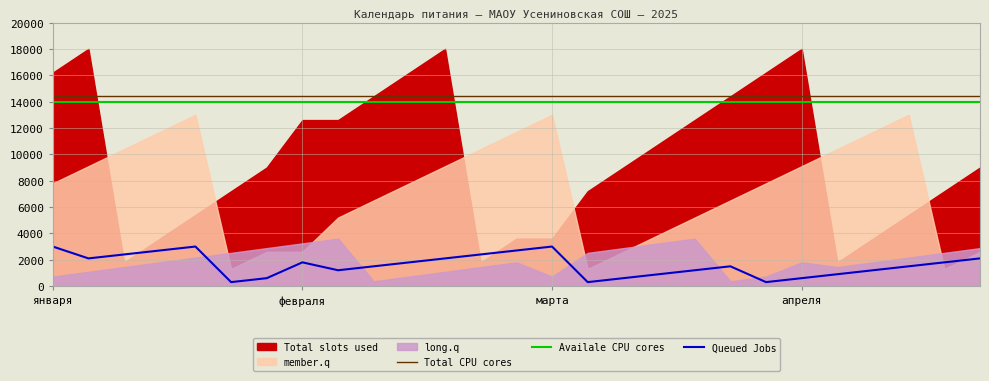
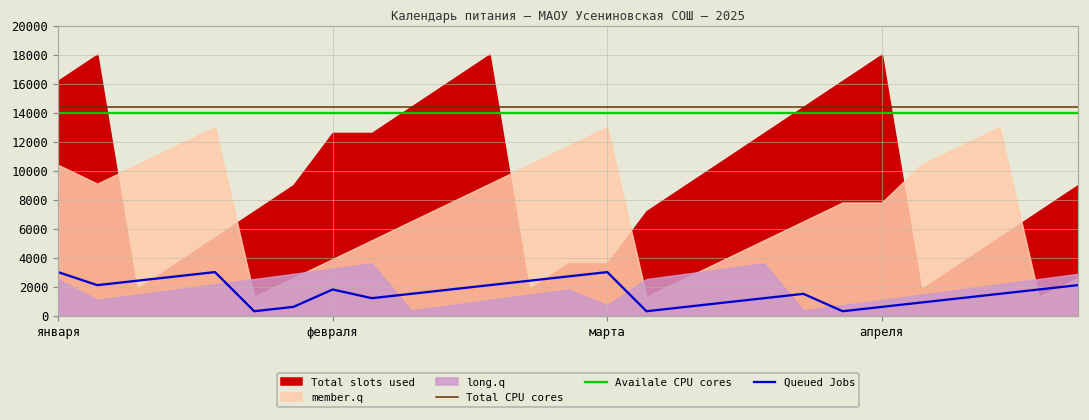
member.q, января: 7800 -> 10400
long.q, января: 700 -> 2500
member.q, февраля: 2600 -> 3900
member.q, апреля: 9100 -> 7800
long.q, апреля: 1800 -> 1100
